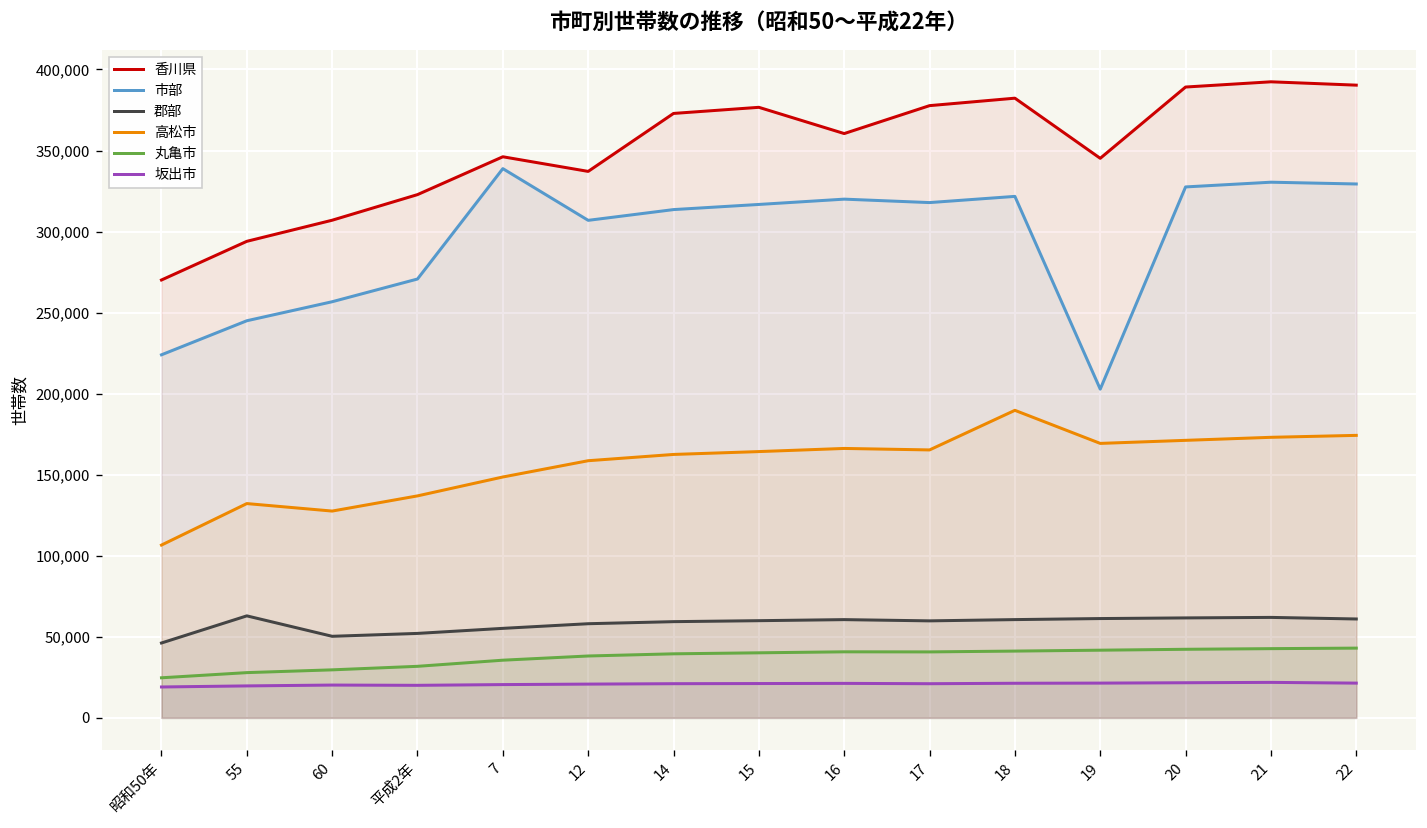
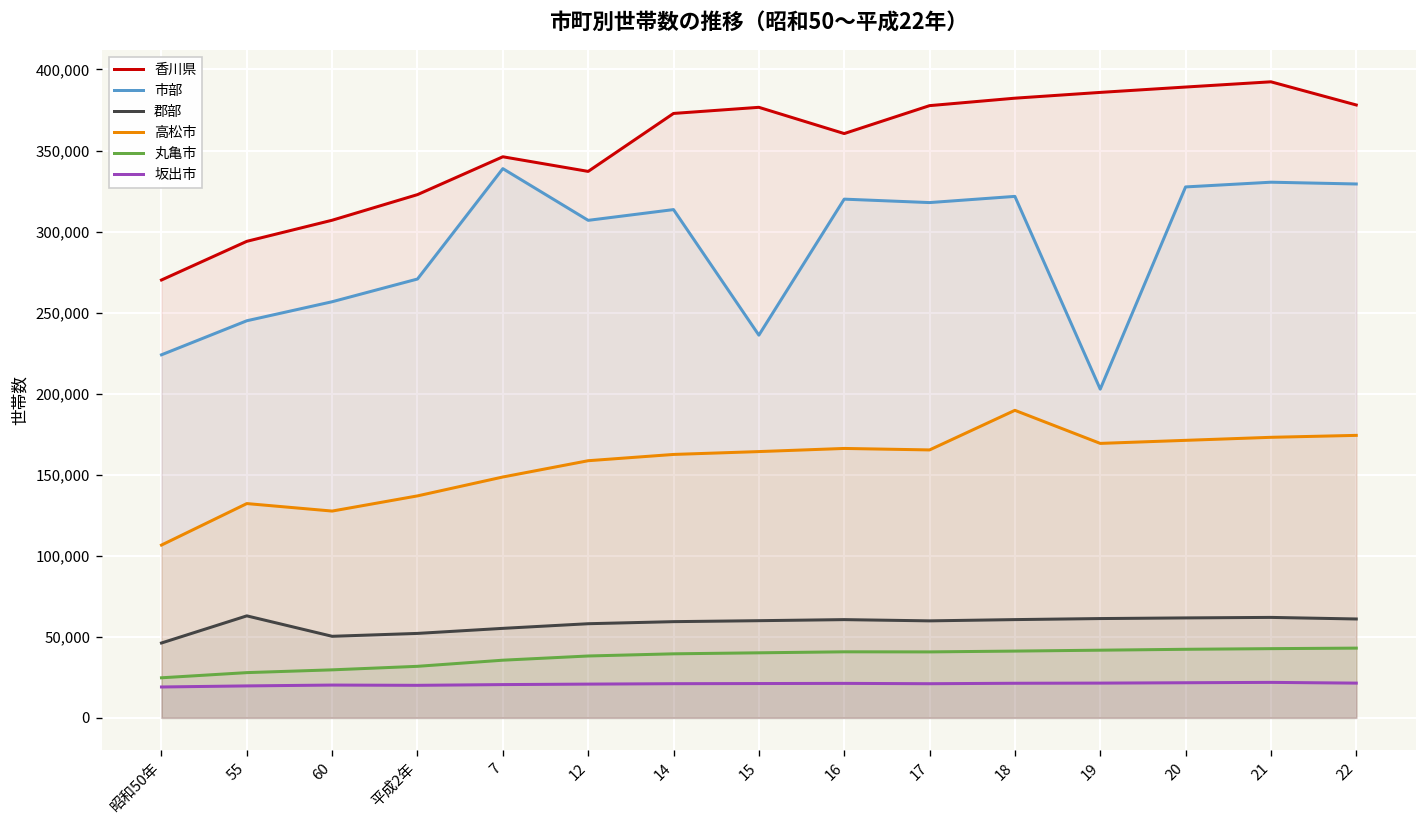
市部, 15: 317,000 -> 236,000
香川県, 19: 345,000 -> 386,000
香川県, 22: 390,000 -> 378,000
